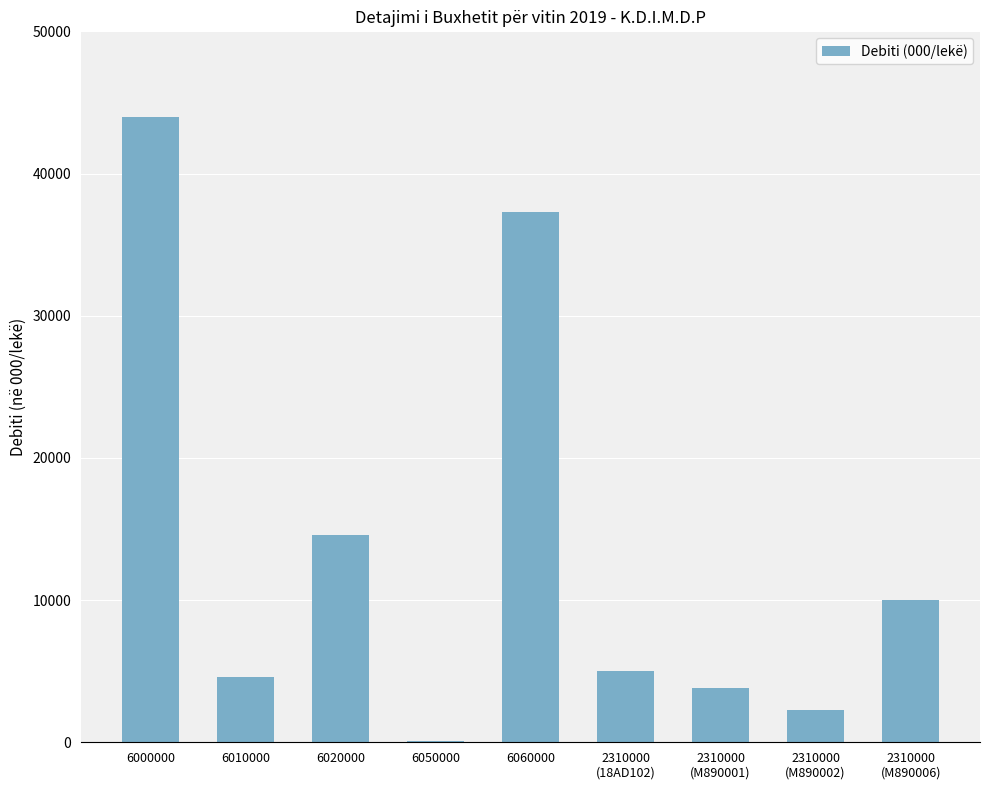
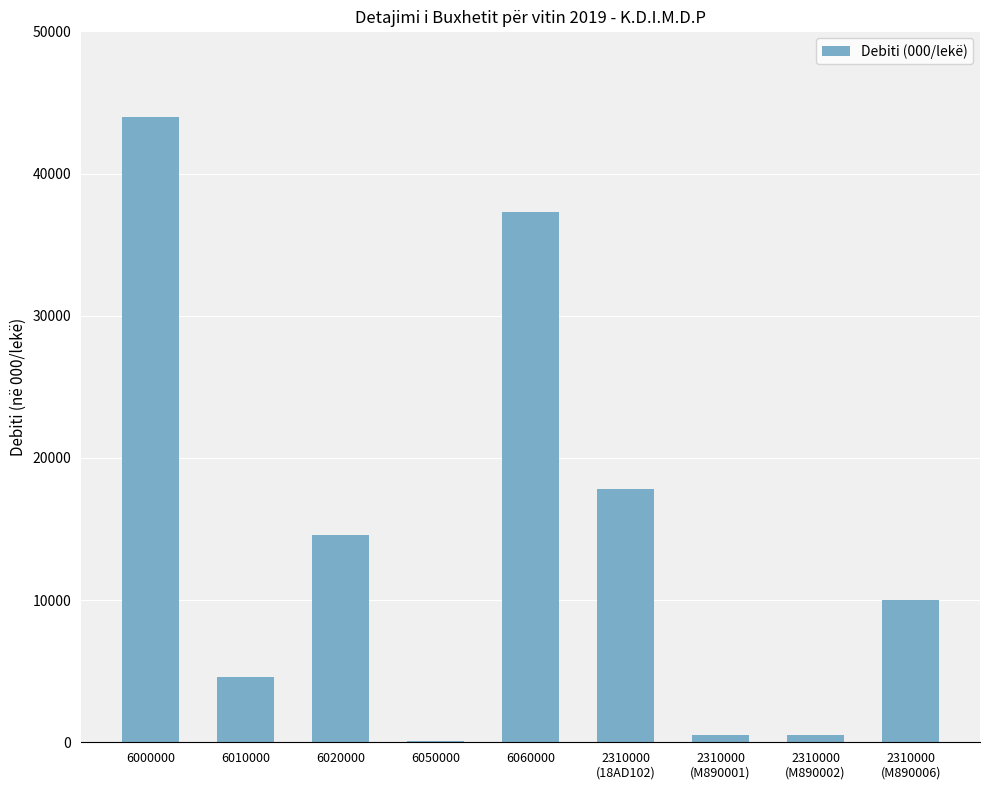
2310000 (18AD102): 5000 -> 17800
2310000 (M890001): 3800 -> 500
2310000 (M890002): 2300 -> 500
